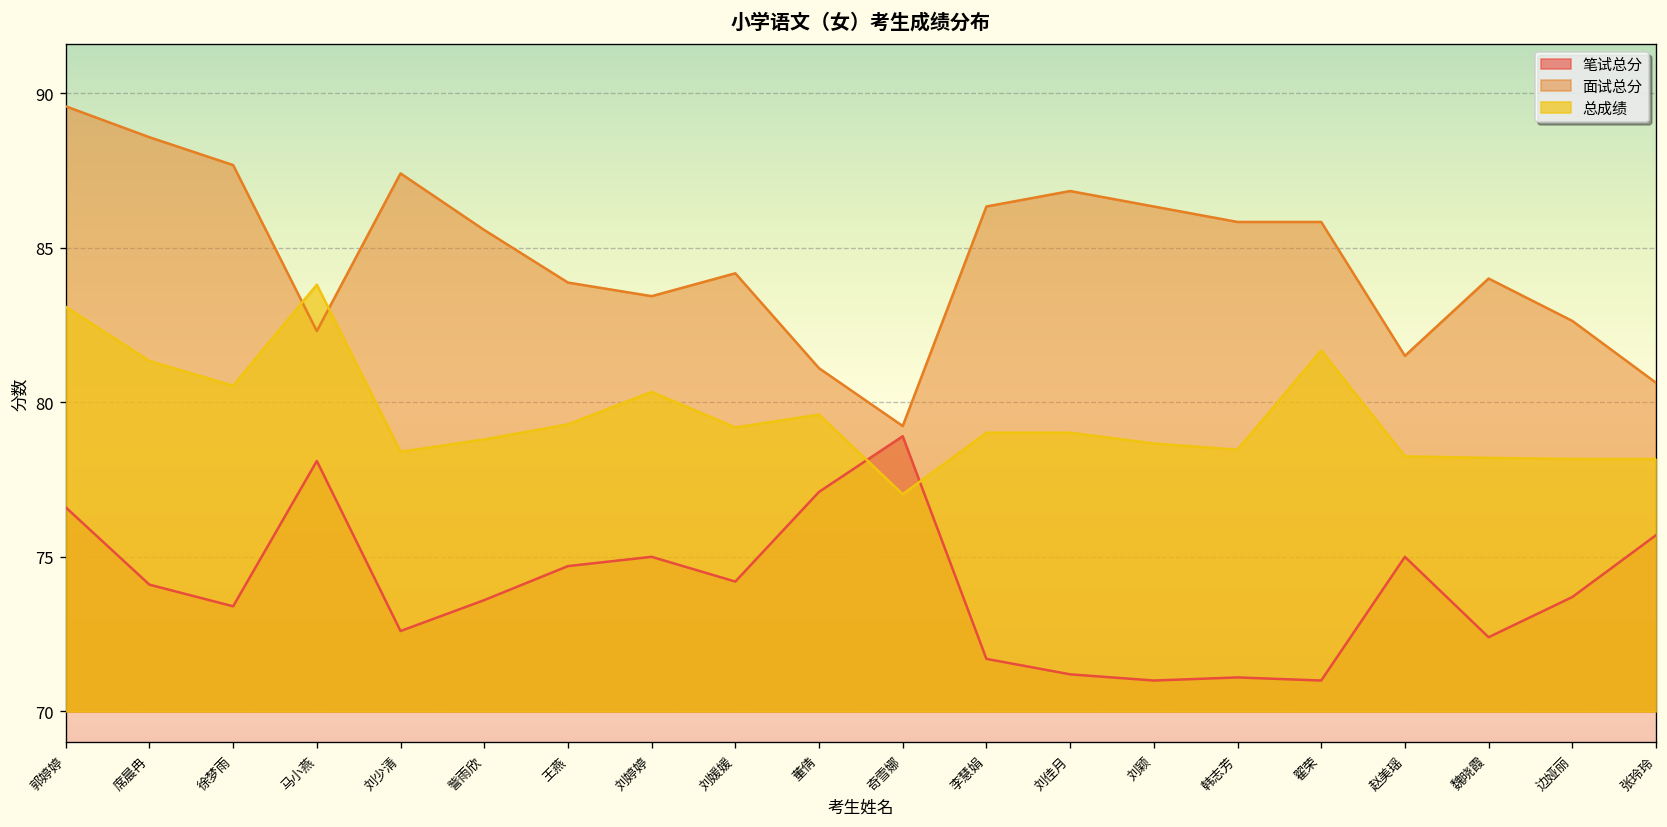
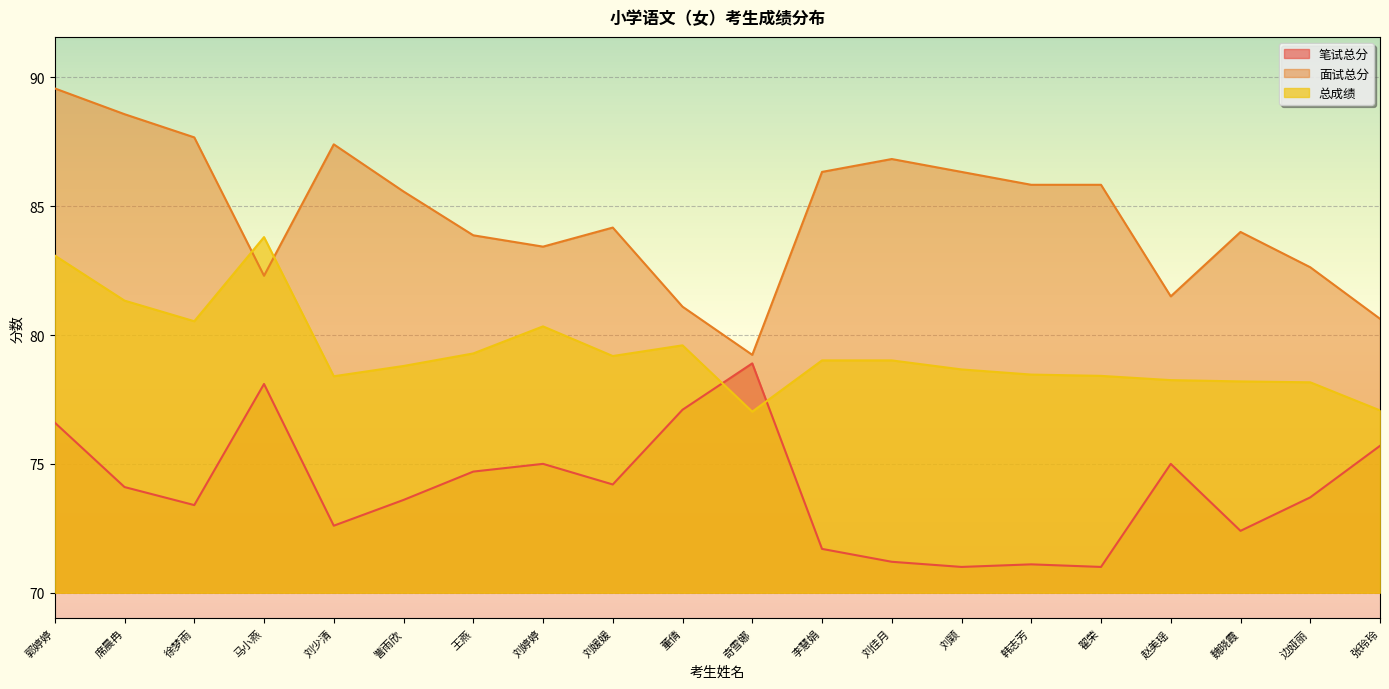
总成绩, 翟荣: 81.7 -> 78.4
总成绩, 张玲玲: 78.2 -> 77.1
